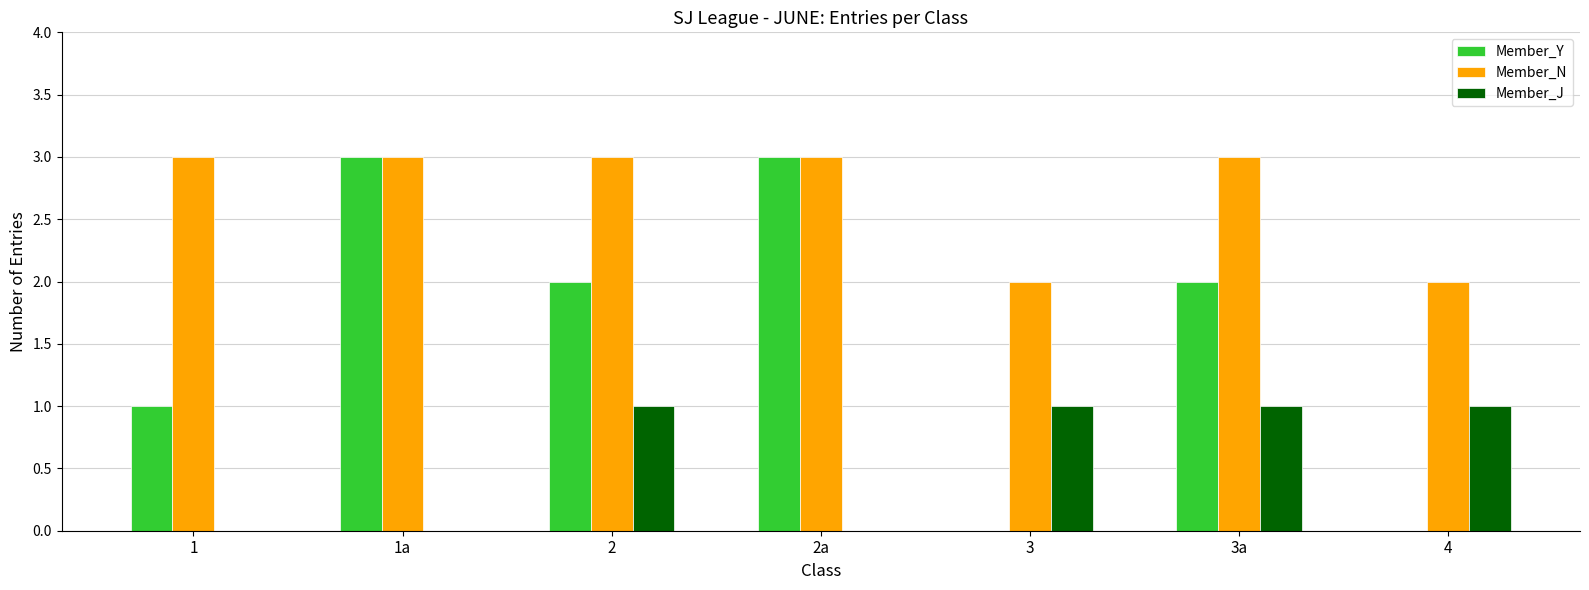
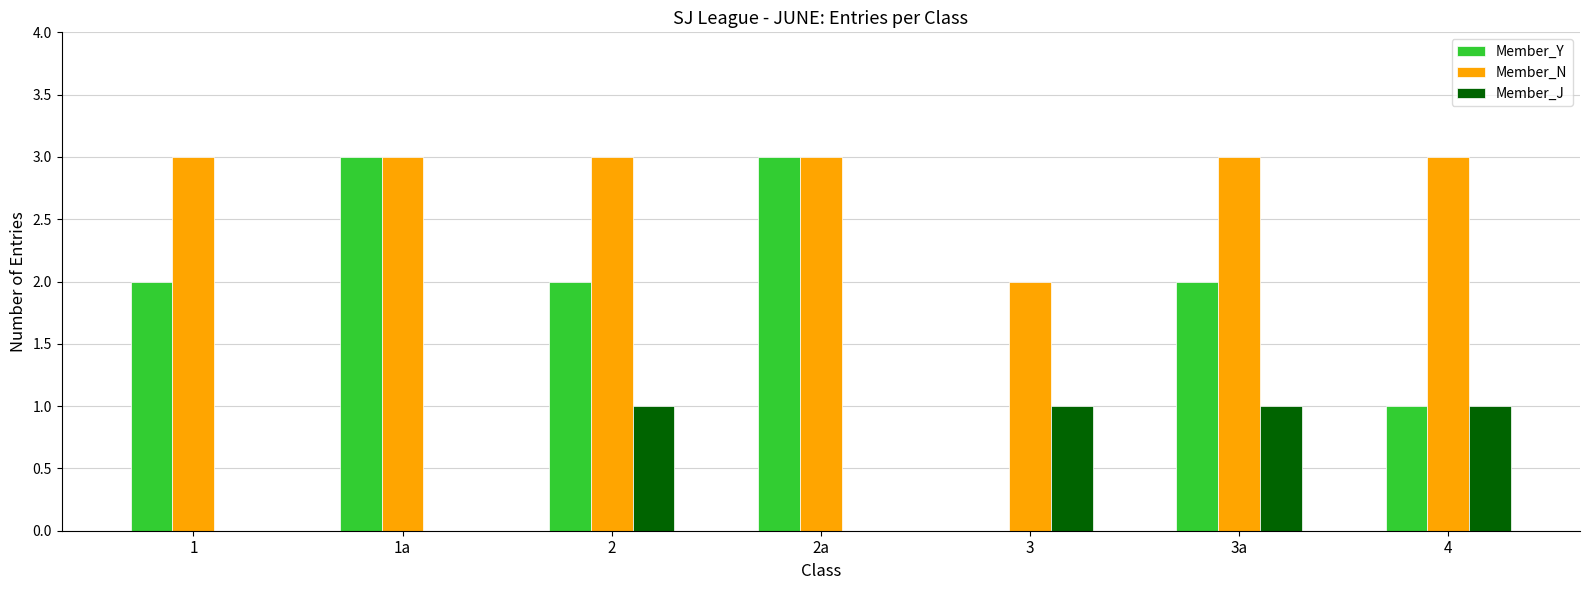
Member_Y, 1: 1 -> 2
Member_Y, 4: 0 -> 1
Member_N, 4: 2 -> 3
